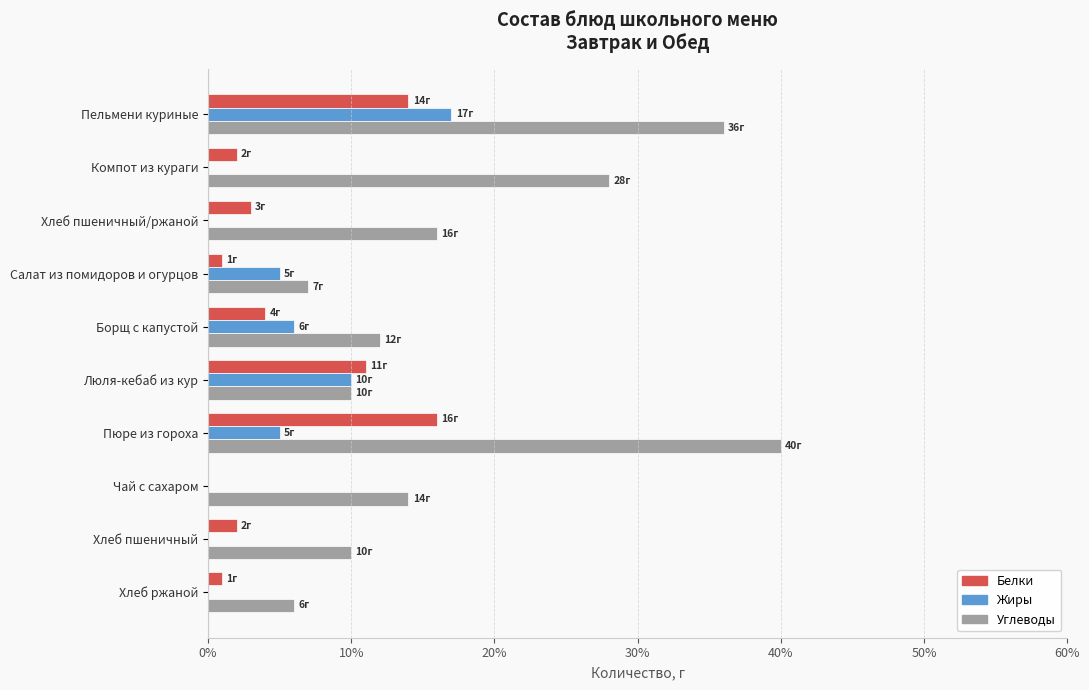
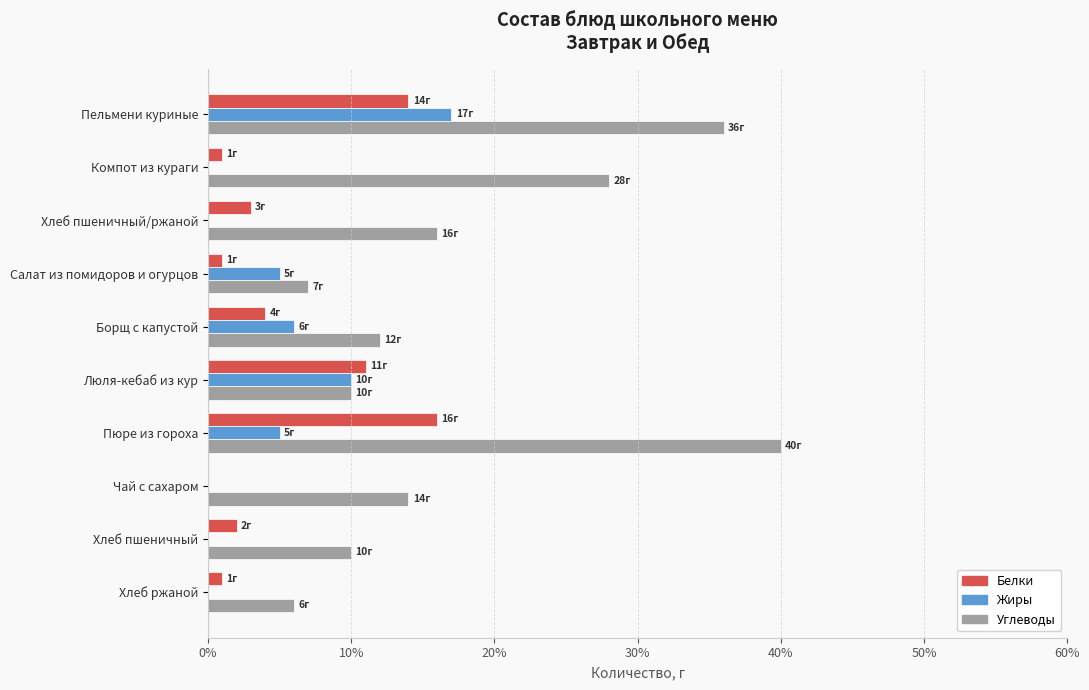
Белки, Компот из кураги: 2г -> 1г
